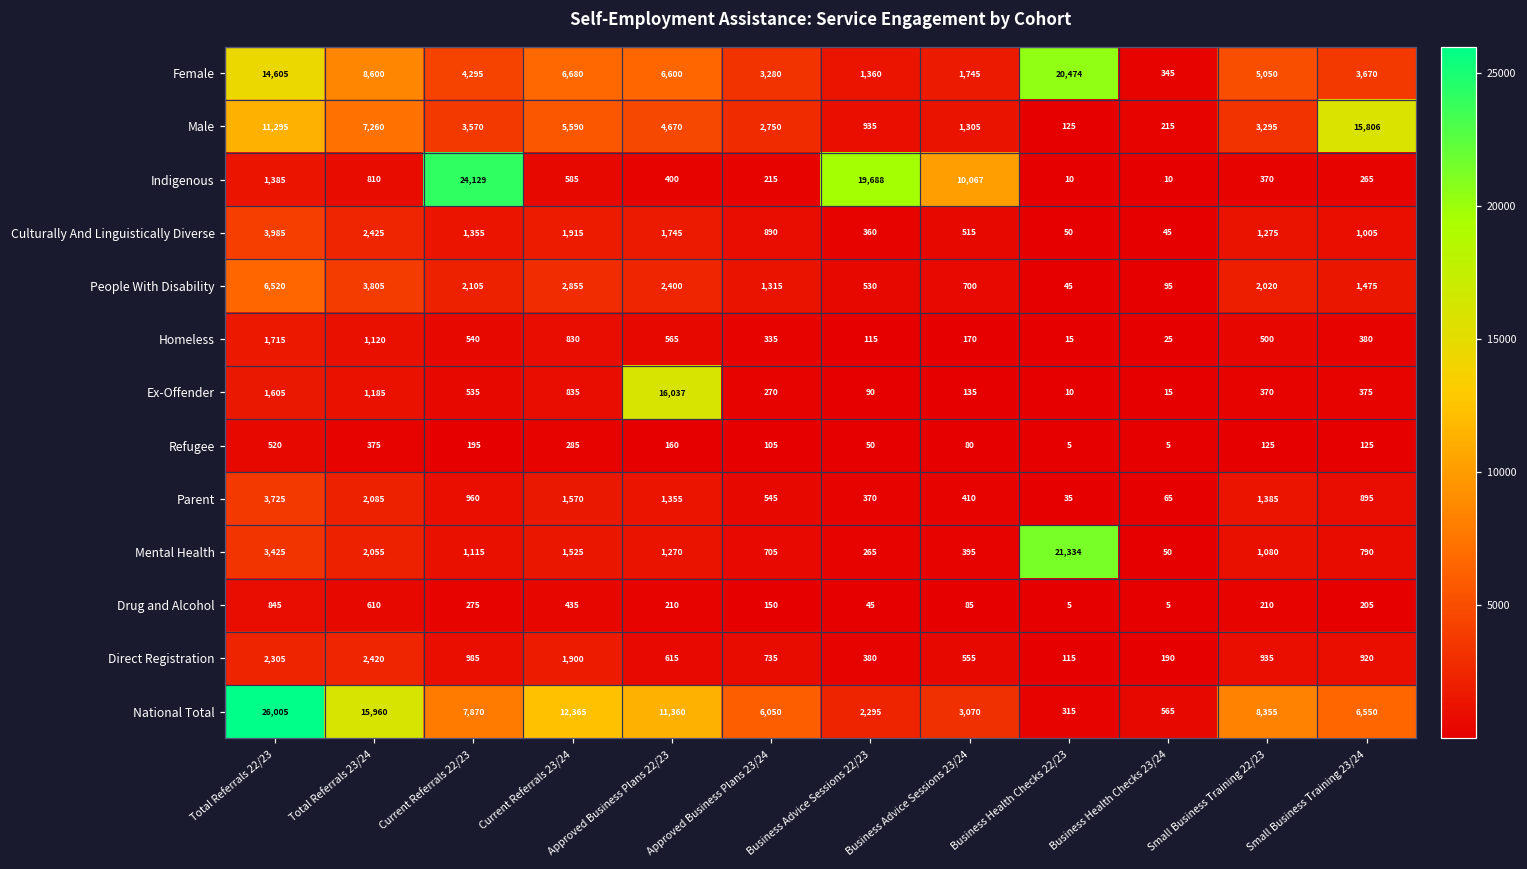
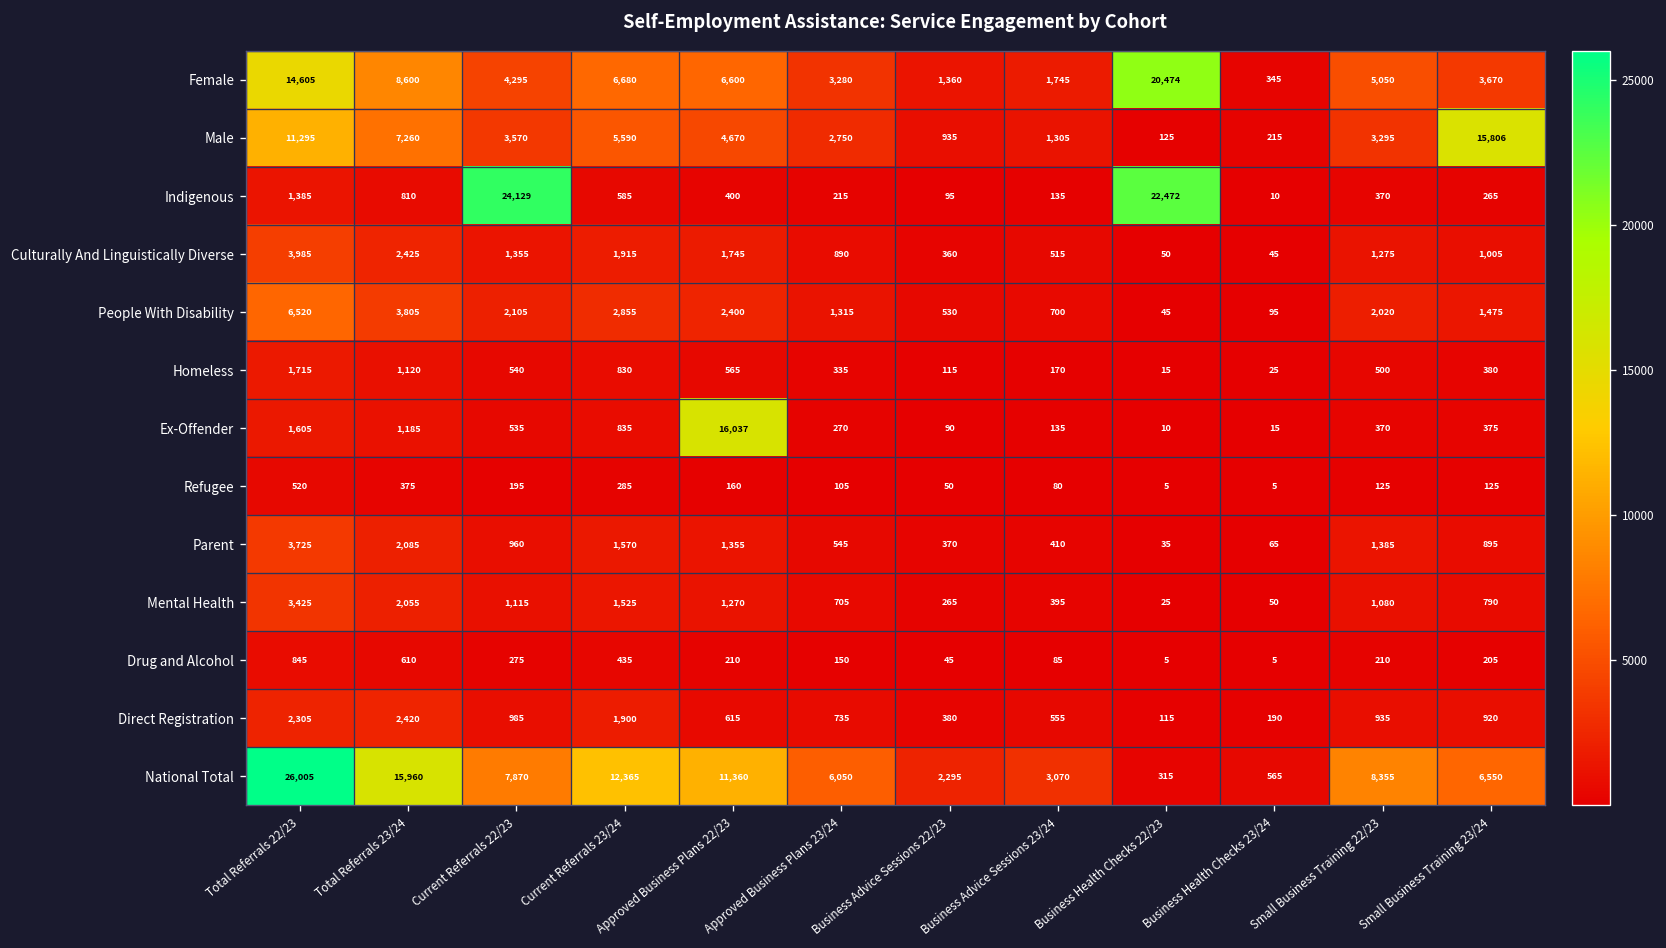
Indigenous, Business Advice Sessions 22/23: 19,688 -> 95
Indigenous, Business Advice Sessions 23/24: 10,067 -> 135
Indigenous, Business Health Checks 22/23: 10 -> 22,472
Mental Health, Business Health Checks 22/23: 21,334 -> 25
